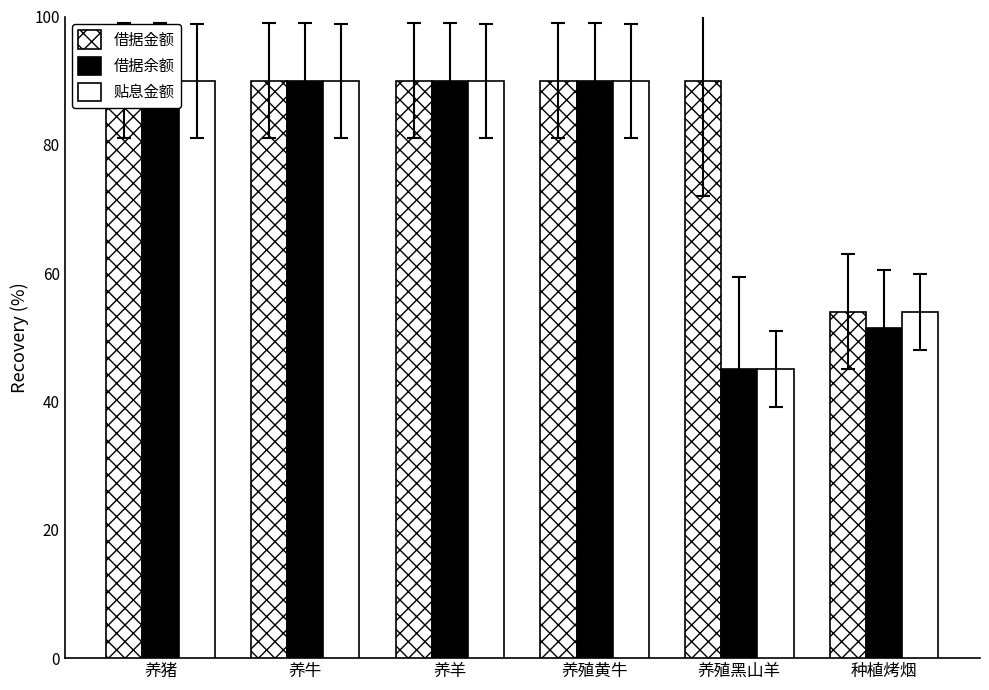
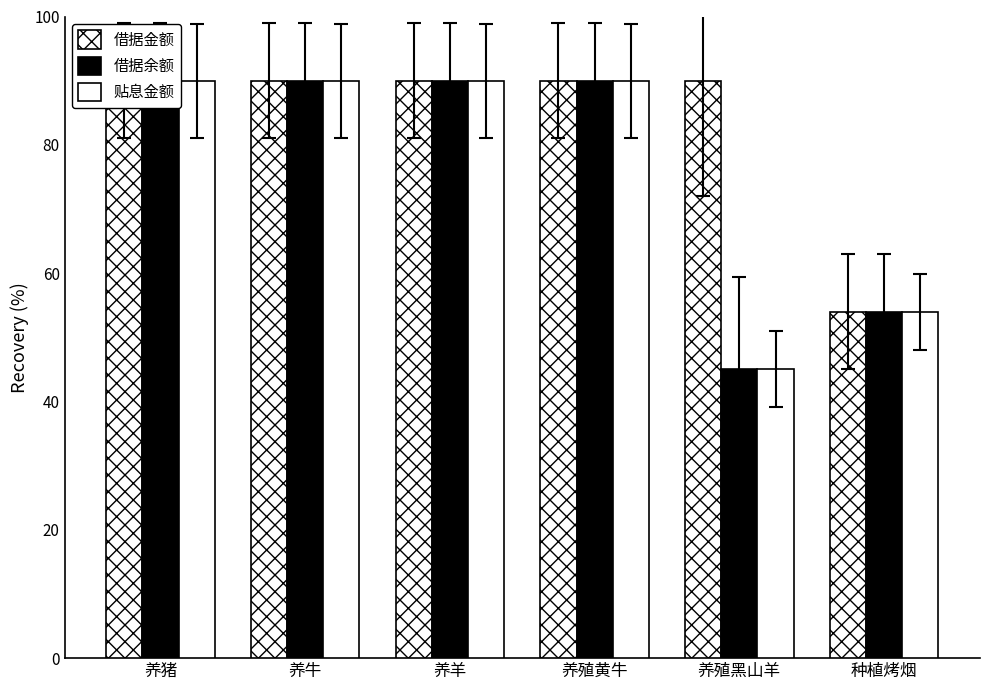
借据余额, 种植烤烟: 51 -> 54
